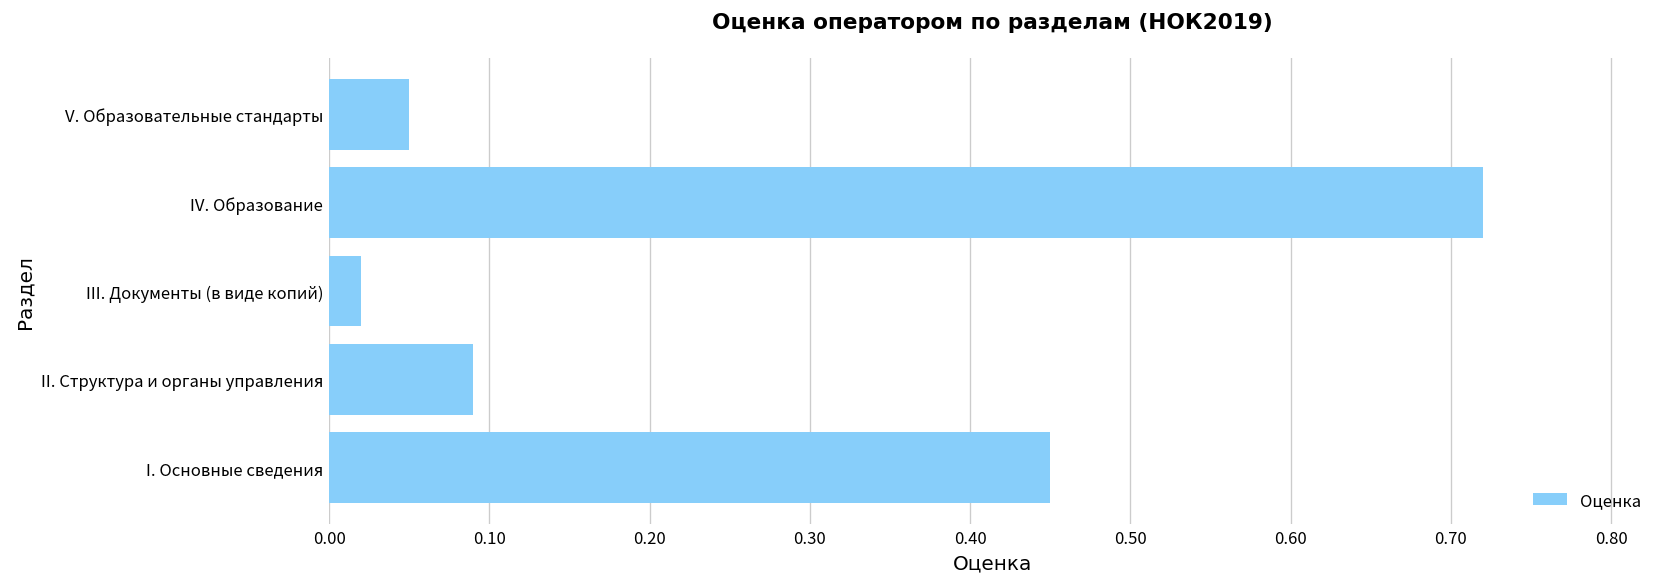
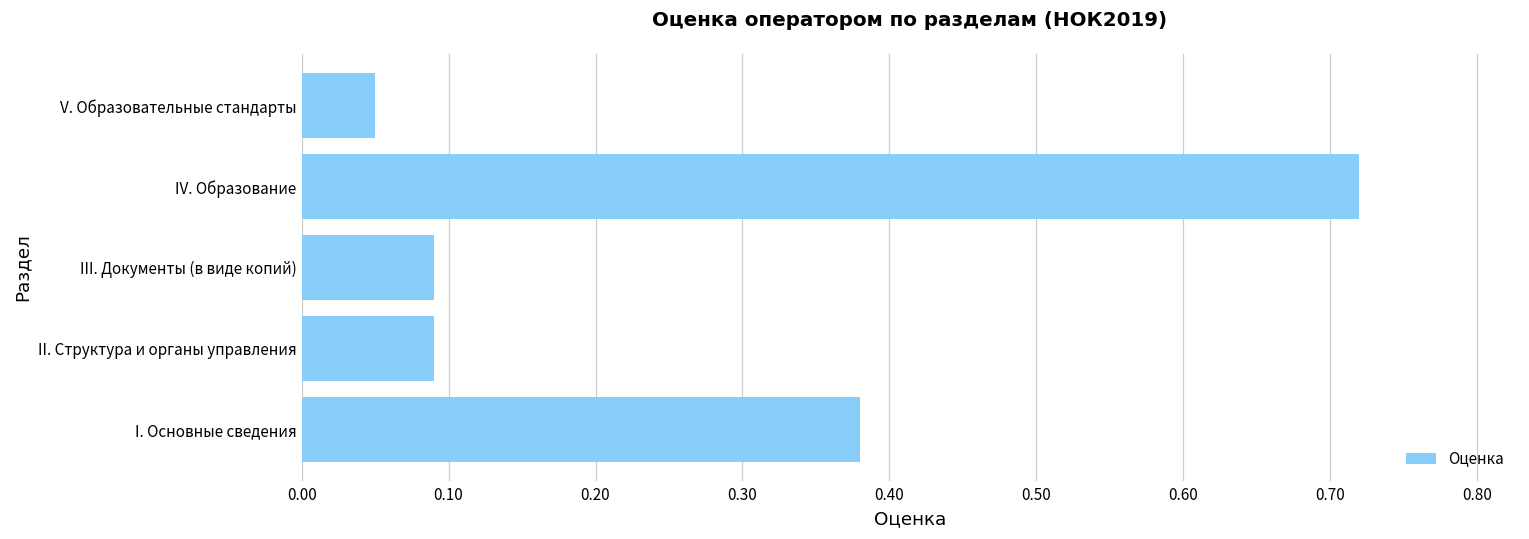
III. Документы (в виде копий): 0.02 -> 0.09
I. Основные сведения: 0.45 -> 0.38
